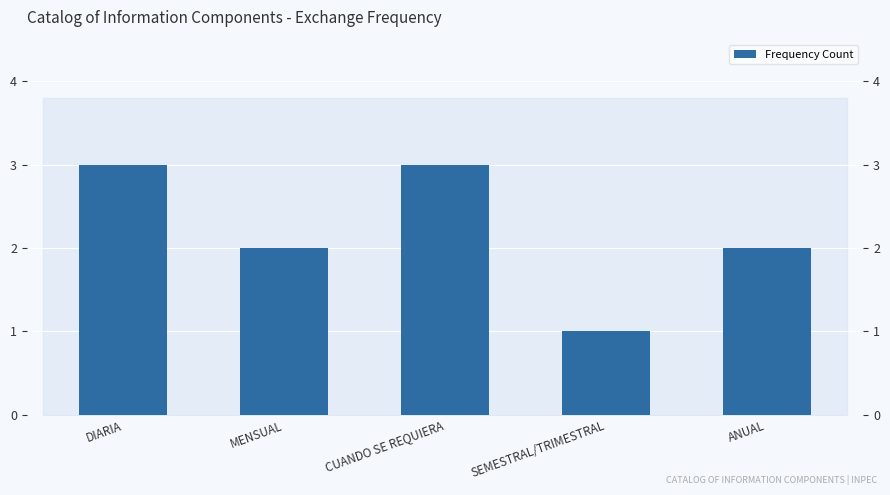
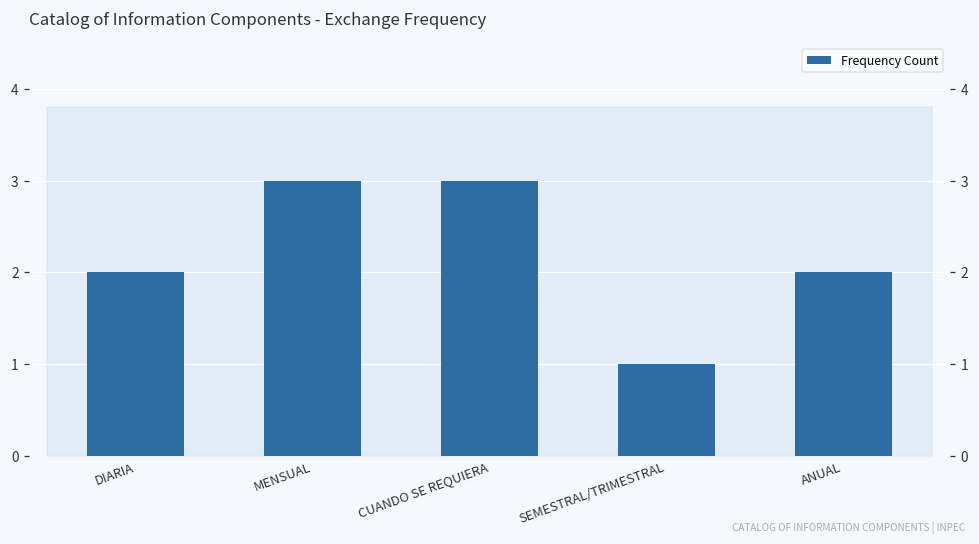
Frequency Count, DIARIA: 3 -> 2
Frequency Count, MENSUAL: 2 -> 3
